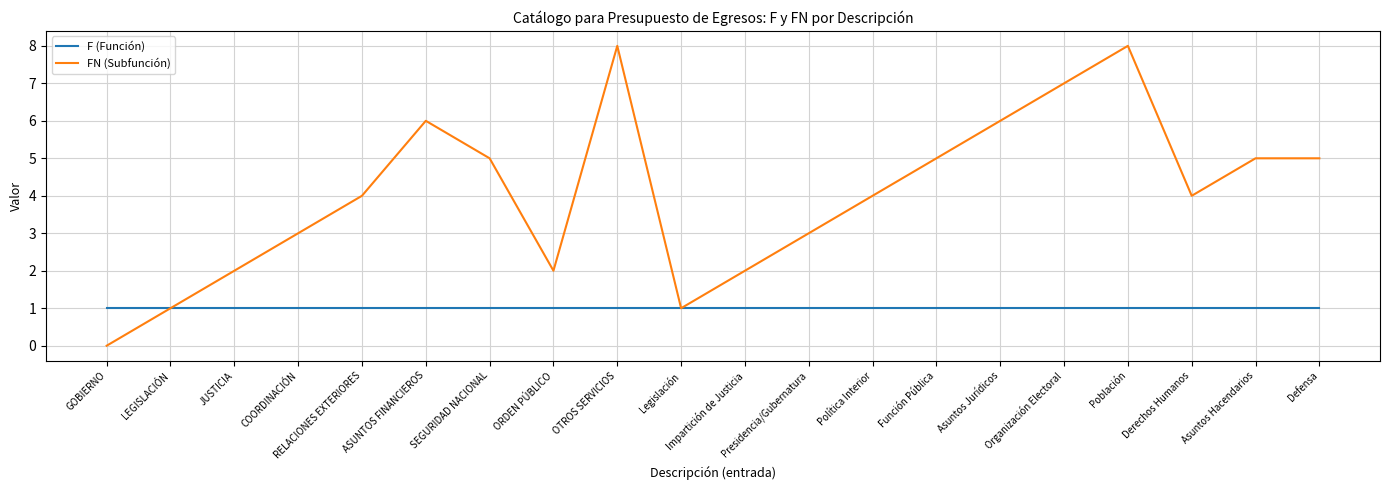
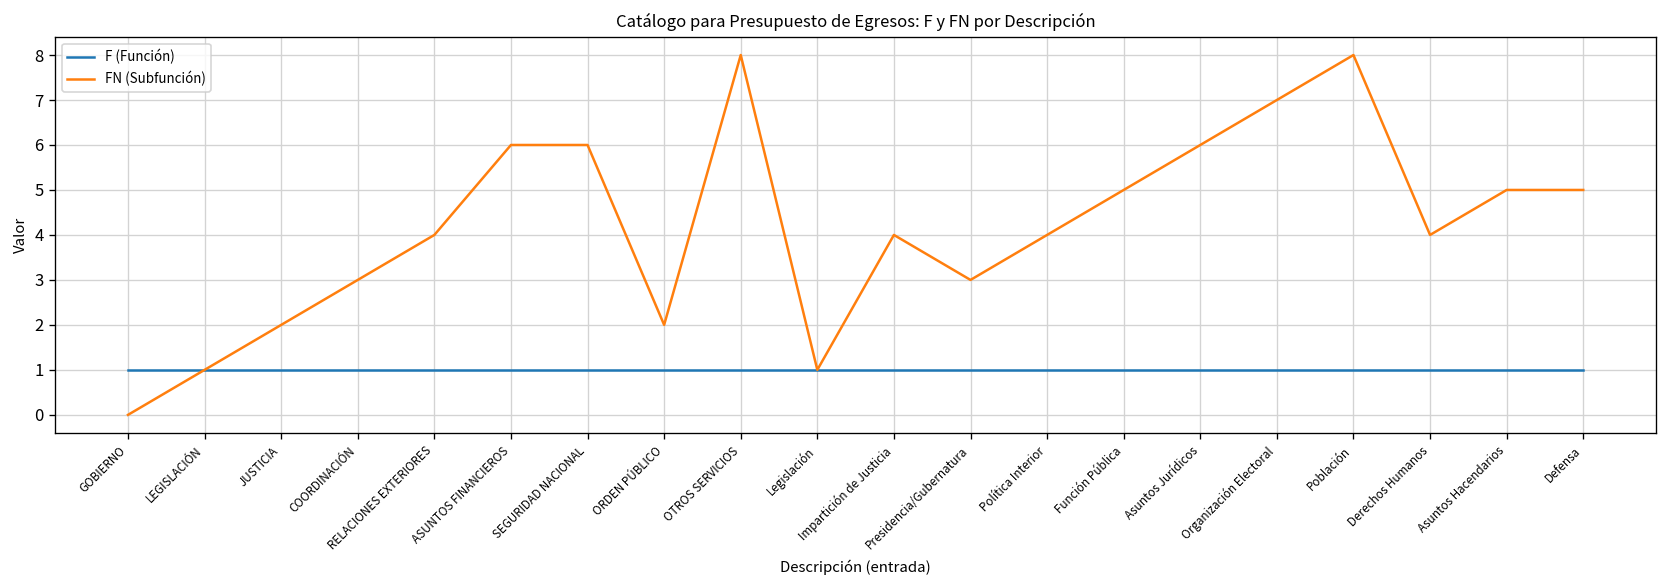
FN (Subfunción), SEGURIDAD NACIONAL: 5 -> 6
FN (Subfunción), Impartición de Justicia: 2 -> 4
